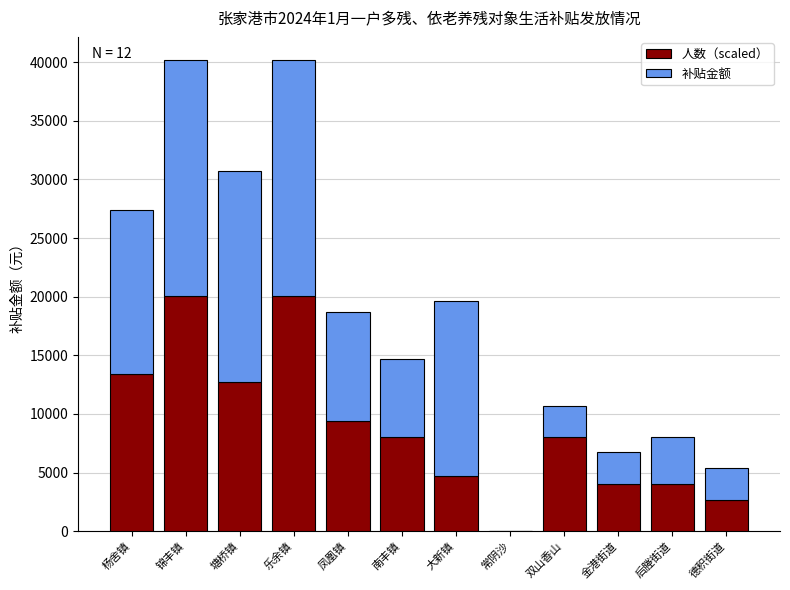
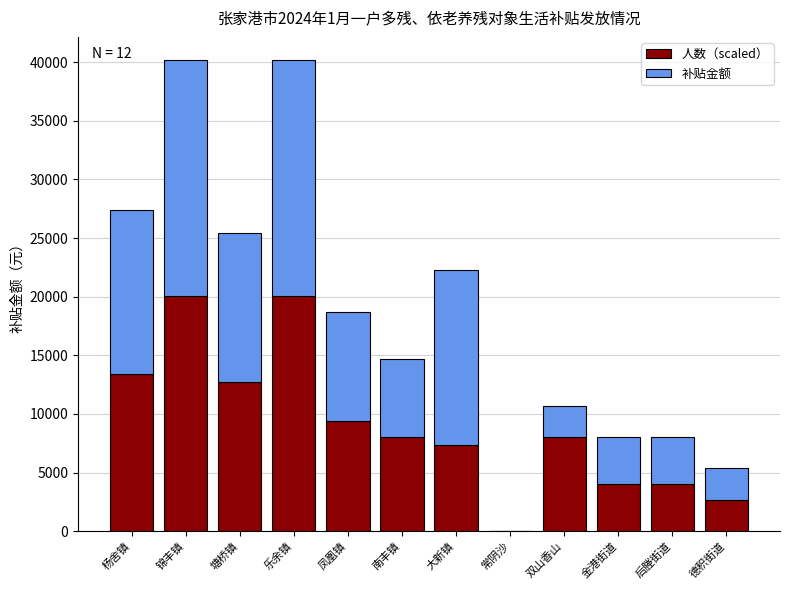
补贴金额, 塘桥镇: 18000 -> 12700
人数（scaled）, 大新镇: 4700 -> 7400
补贴金额, 金港街道: 2700 -> 4000
